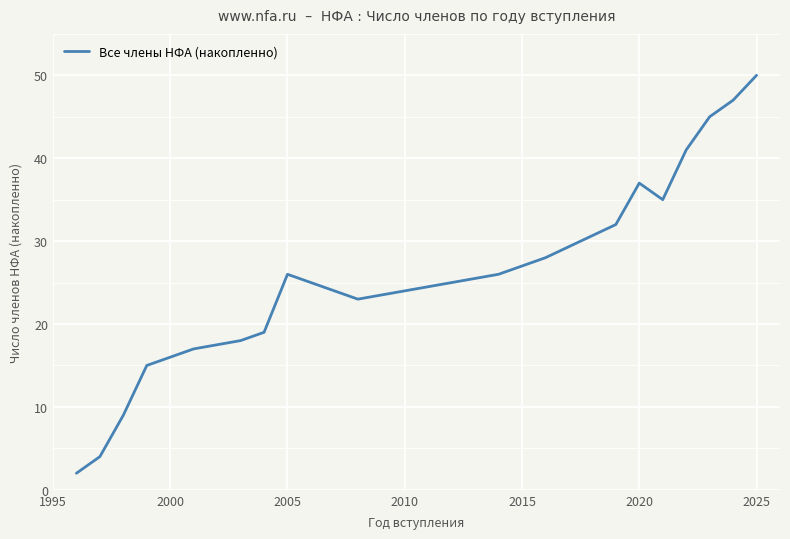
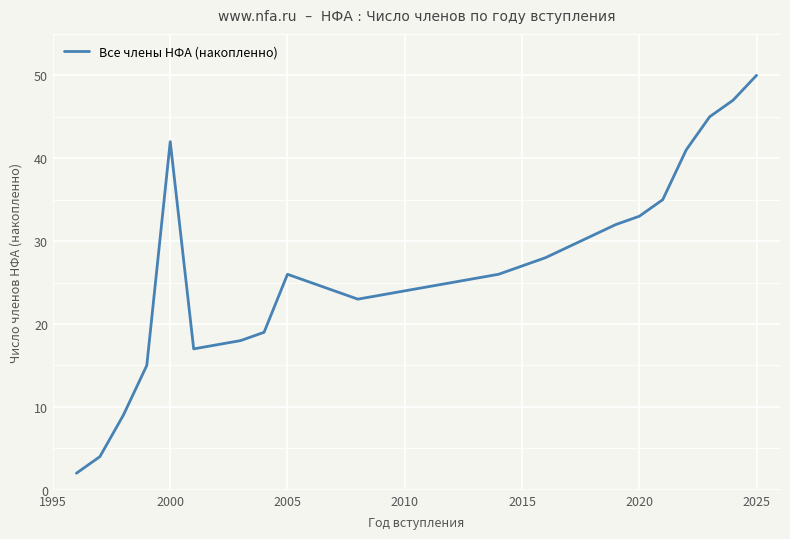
2000: 16 -> 42
2020: 37 -> 33
